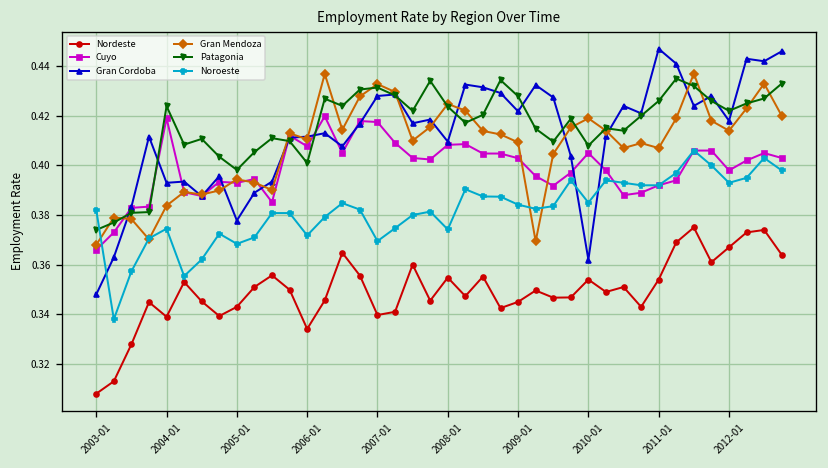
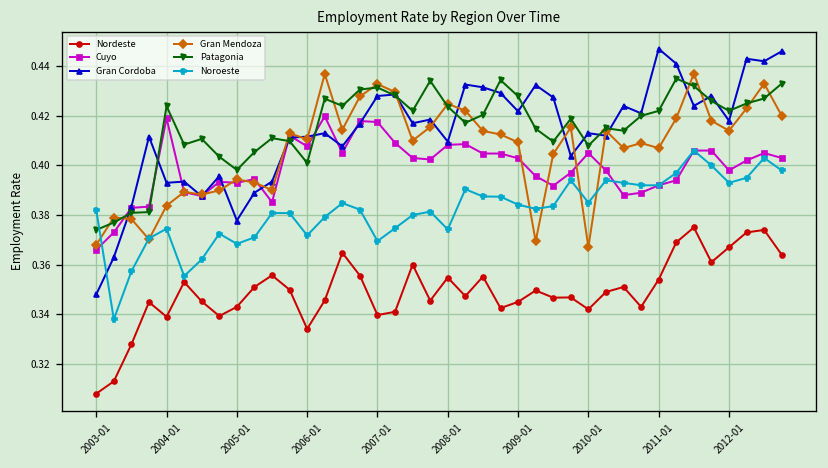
Nordeste, 2010-01: 0.354 -> 0.342
Gran Cordoba, 2010-01: 0.362 -> 0.413
Gran Mendoza, 2010-01: 0.419 -> 0.367
Patagonia, 2011-01: 0.426 -> 0.422
